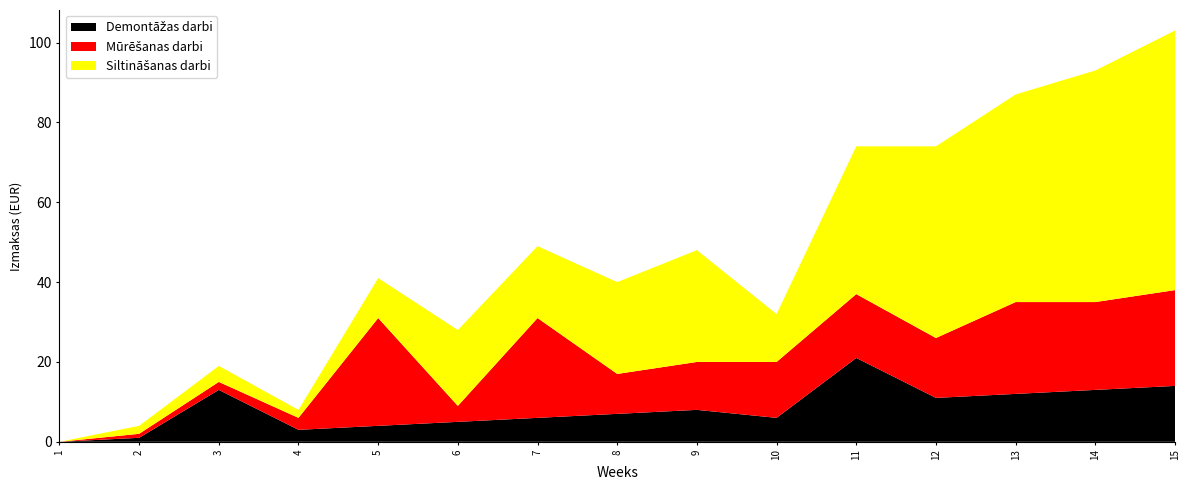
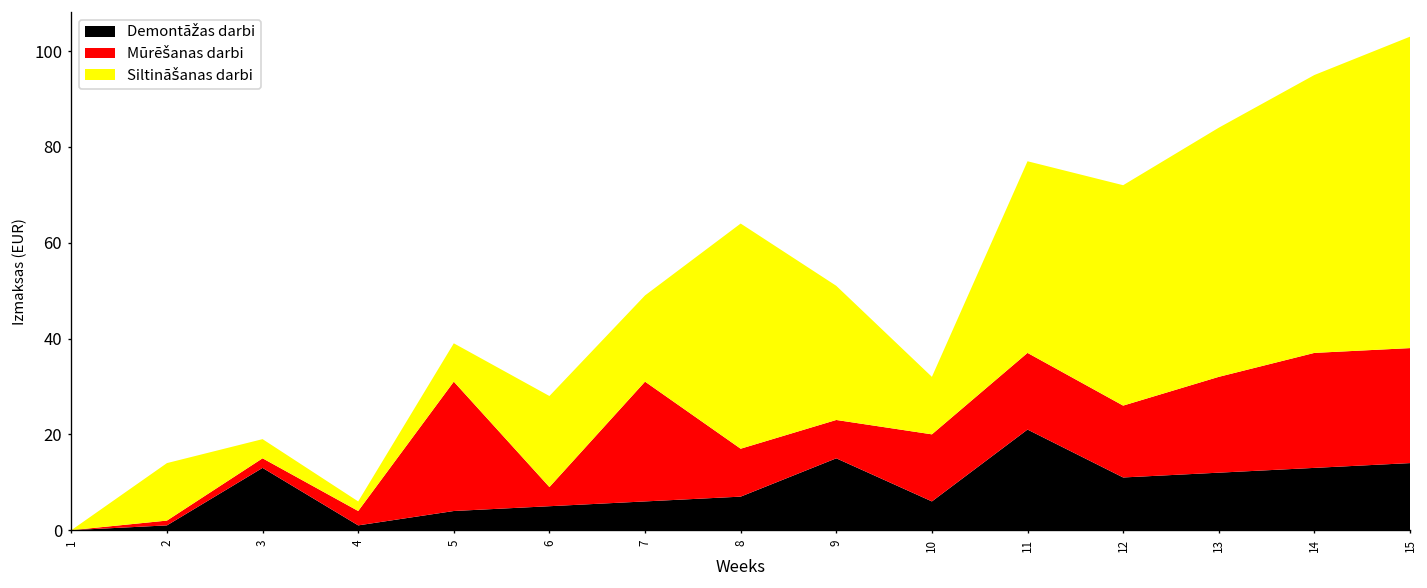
Siltināšanas darbi, 2: 2 -> 12
Demontāžas darbi, 4: 3 -> 1
Siltināšanas darbi, 5: 10 -> 8
Siltināšanas darbi, 8: 23 -> 47
Demontāžas darbi, 9: 8 -> 15
Mūrēšanas darbi, 9: 12 -> 8
Siltināšanas darbi, 11: 37 -> 40
Siltināšanas darbi, 12: 48 -> 46
Mūrēšanas darbi, 13: 23 -> 20
Mūrēšanas darbi, 14: 22 -> 24
